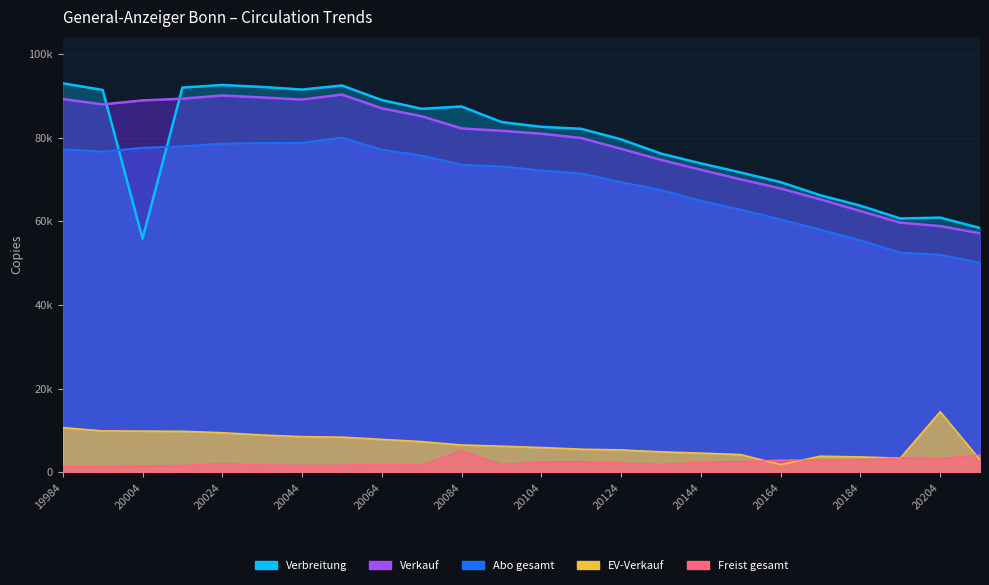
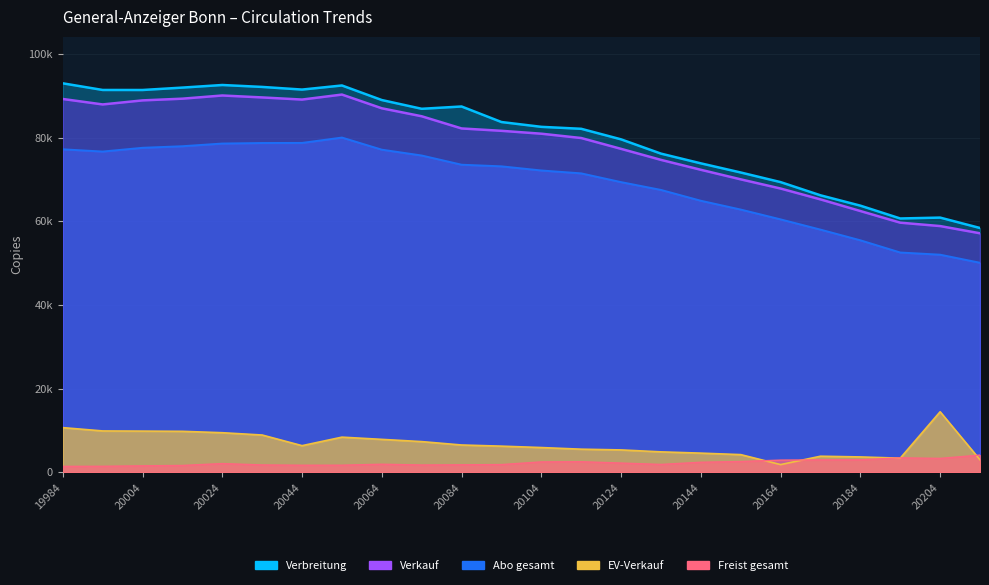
Verbreitung, 20004: 56000 -> 91000
EV-Verkauf, 20044: 8000 -> 6000
Freist gesamt, 20084: 5000 -> 2000
